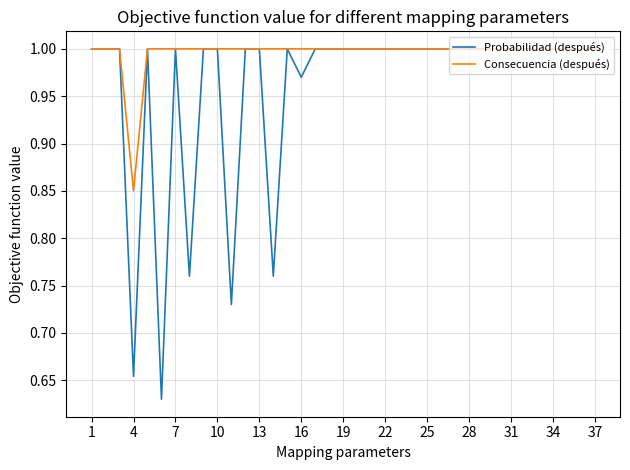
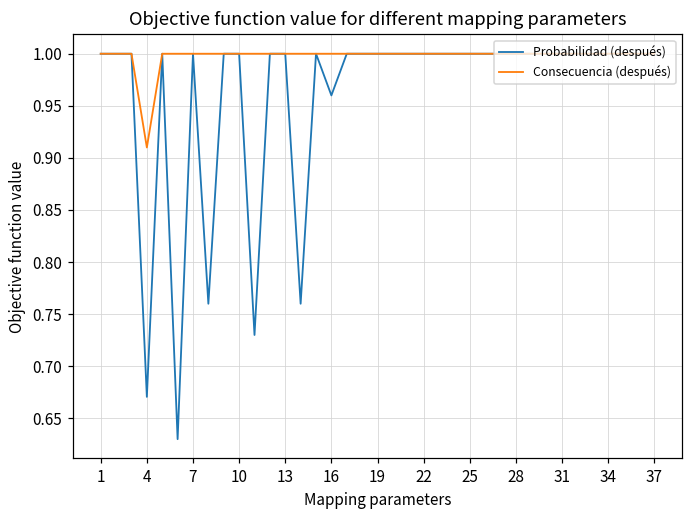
Probabilidad (después), 4: 0.65 -> 0.67
Consecuencia (después), 4: 0.85 -> 0.91
Probabilidad (después), 16: 0.97 -> 0.96
